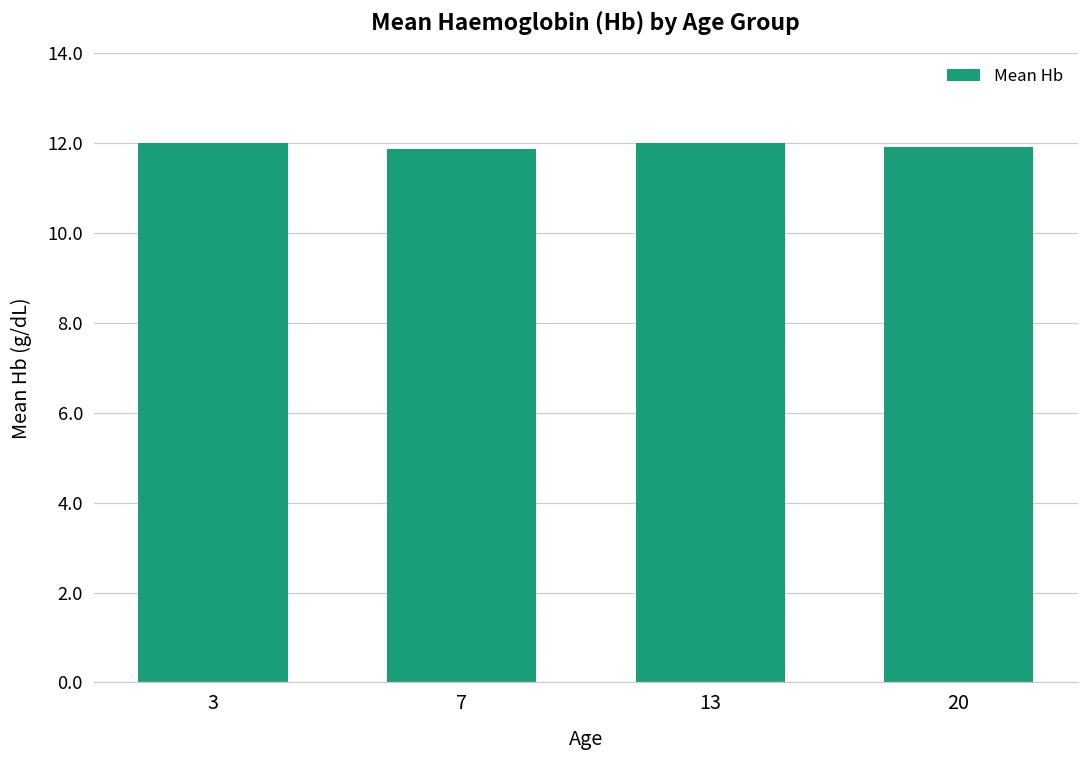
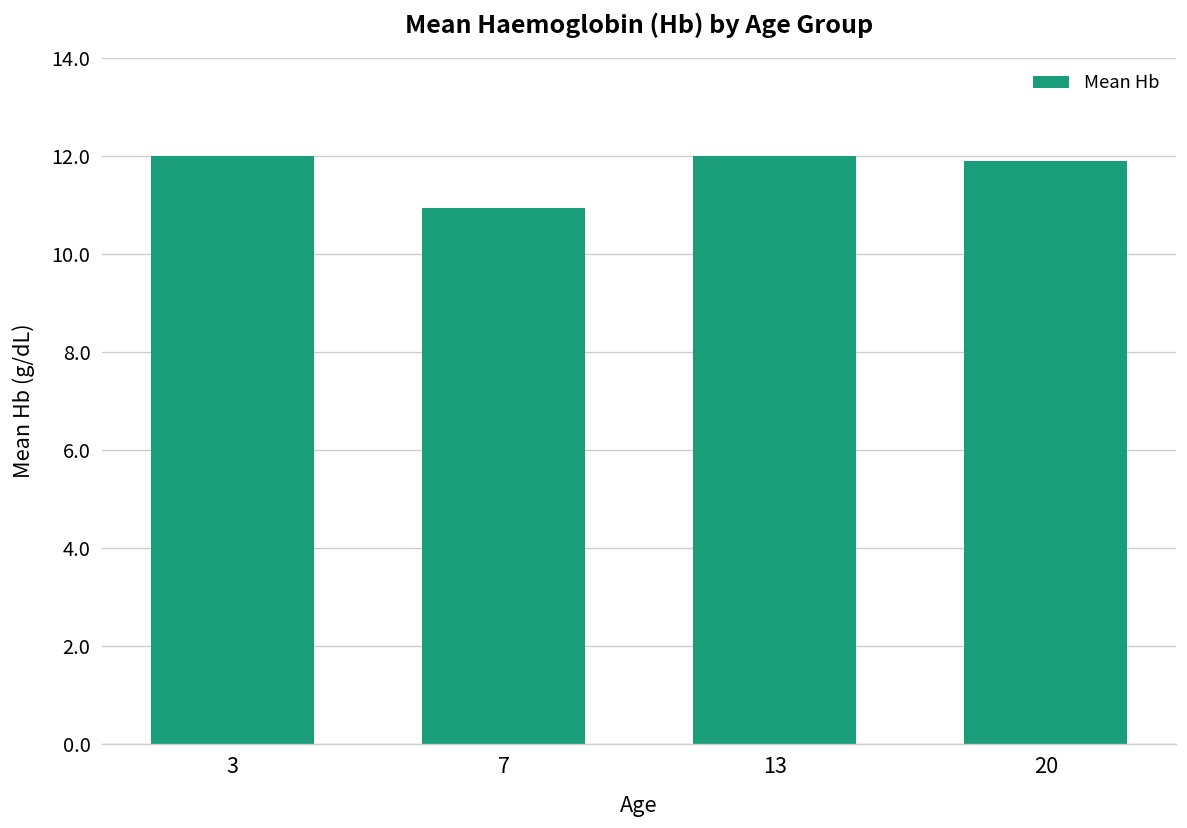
7: 11.9 -> 10.9
